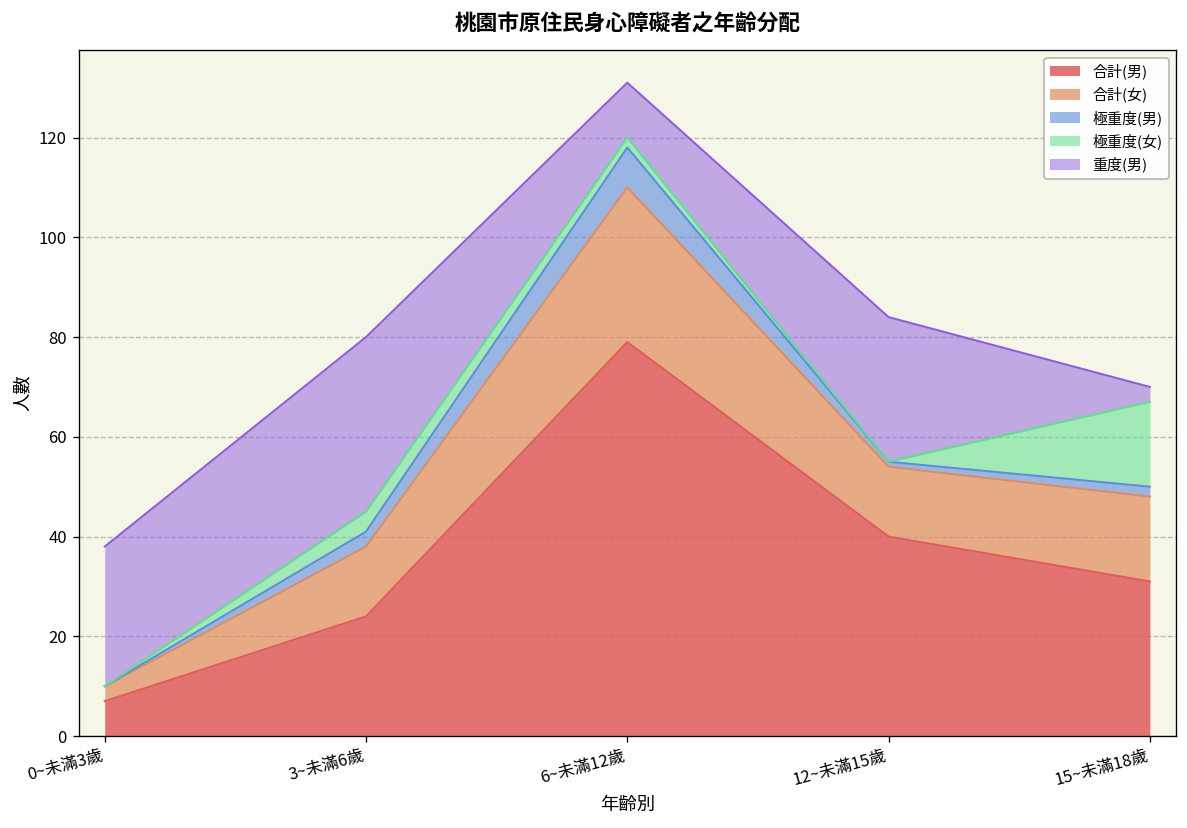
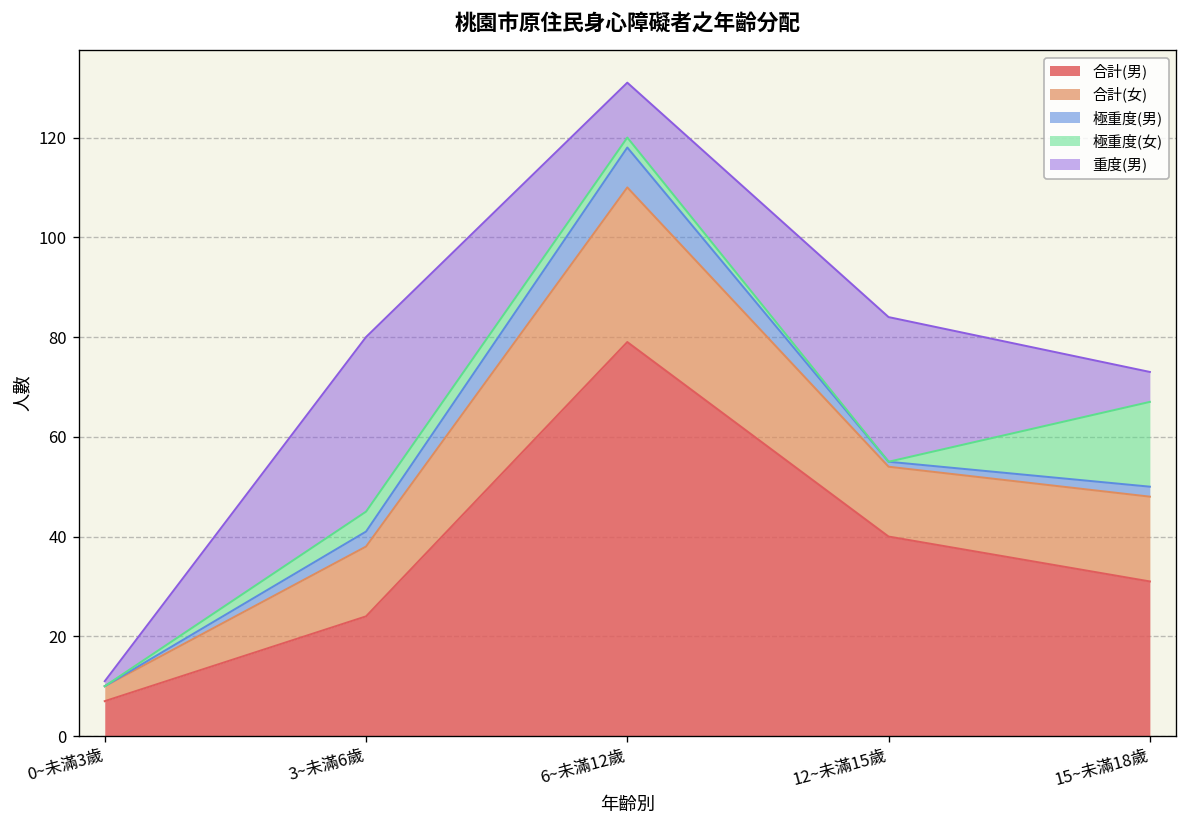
重度(男), 0~未滿3歲: 28 -> 1
重度(男), 15~未滿18歲: 3 -> 6
